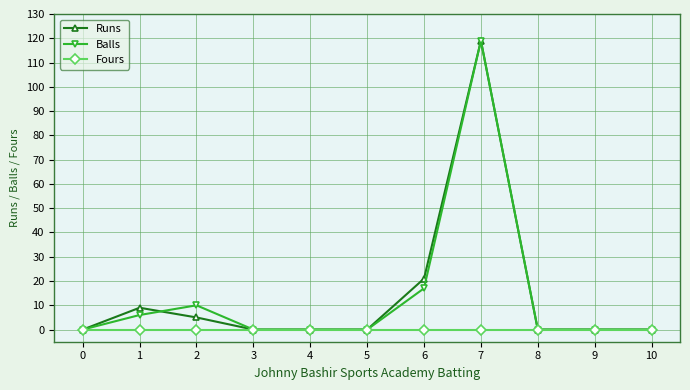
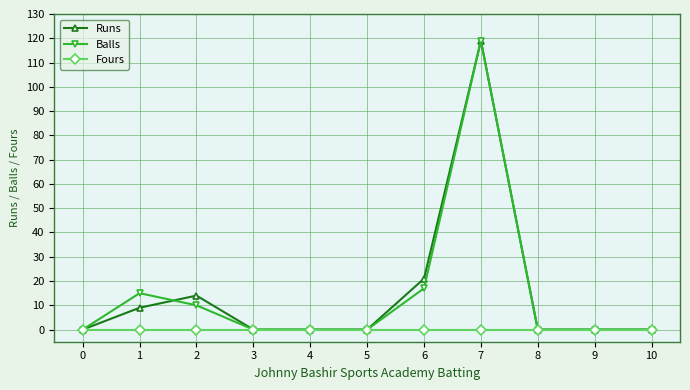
Balls, 1: 6 -> 15
Runs, 2: 5 -> 14
